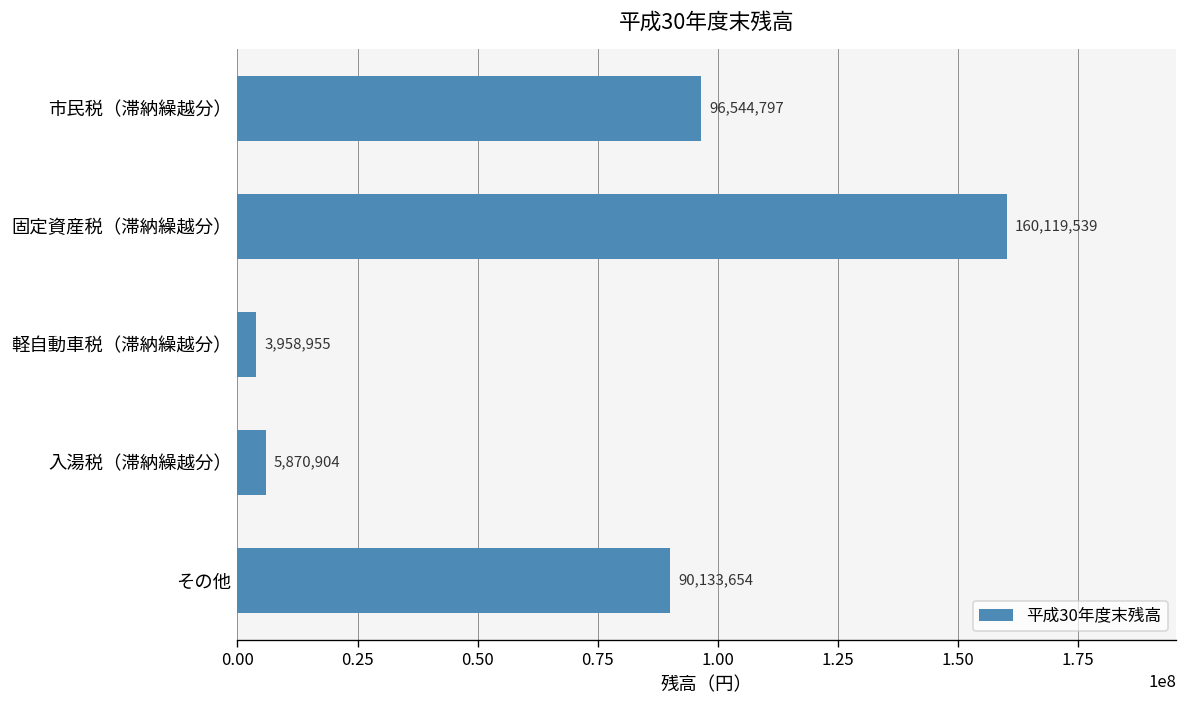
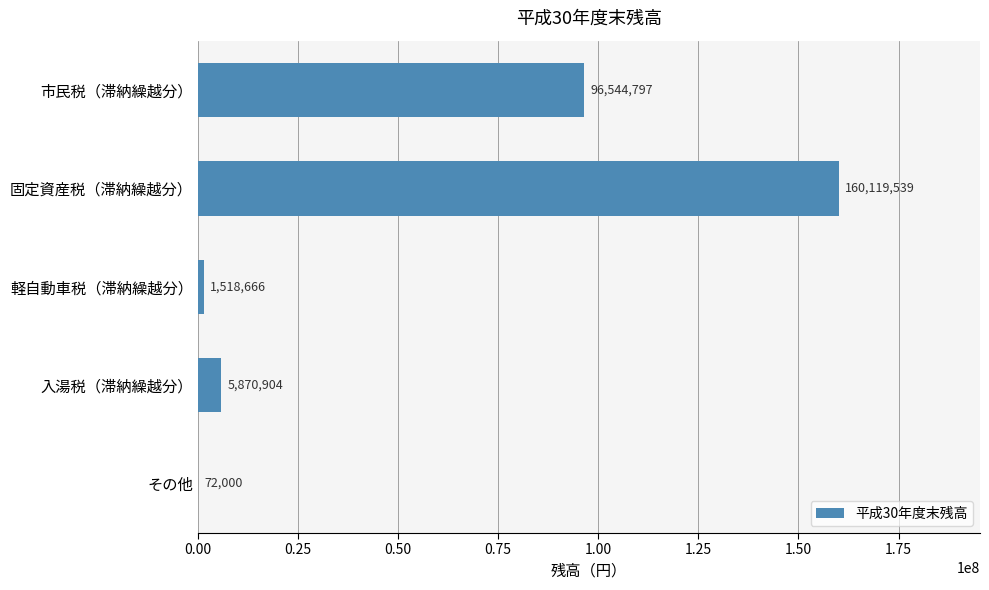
軽自動車税（滞納繰越分）: 3,958,955 -> 1,518,666
その他: 90,133,654 -> 72,000
